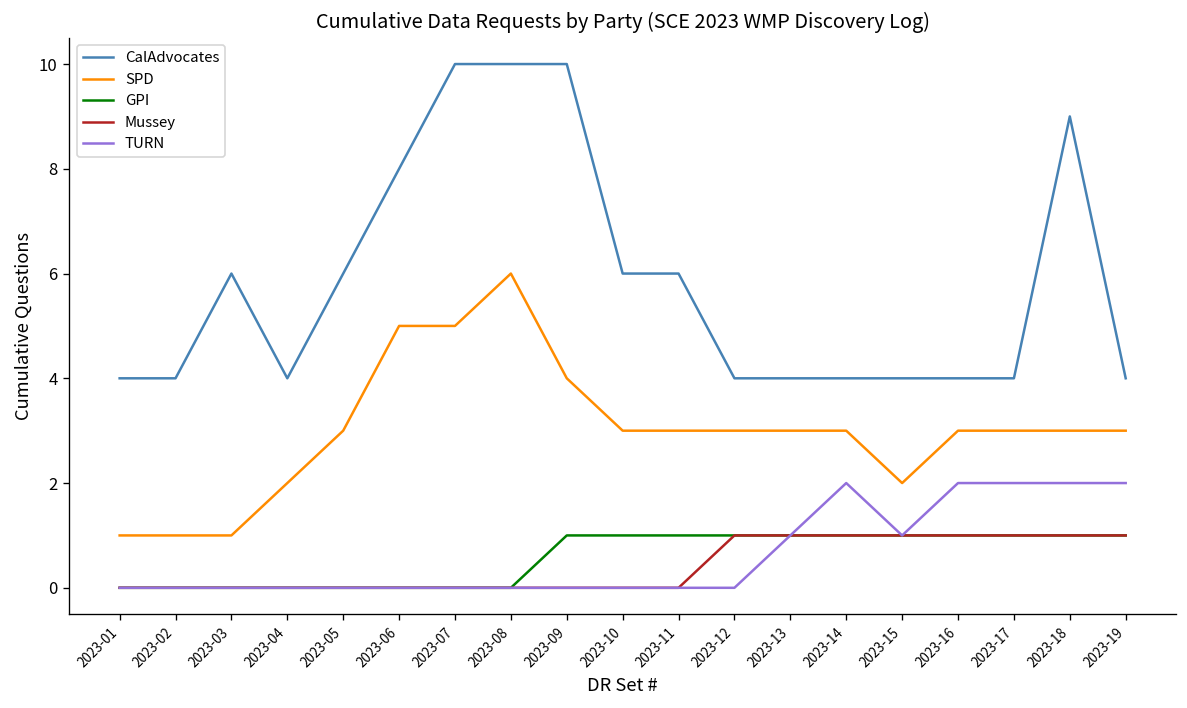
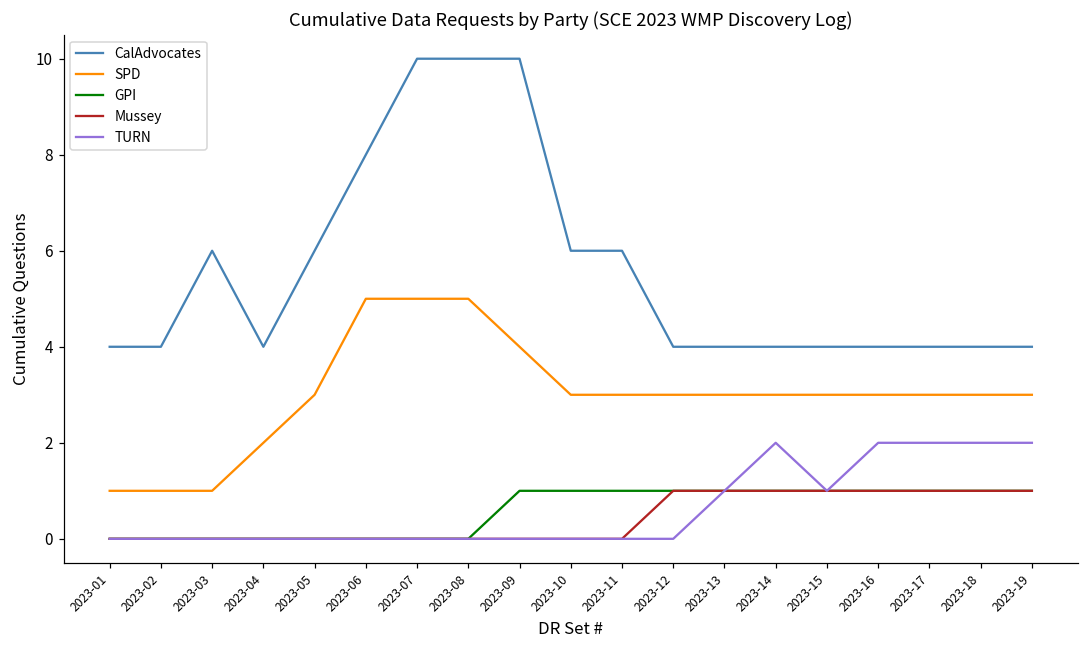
SPD, 2023-08: 6 -> 5
SPD, 2023-15: 2 -> 3
CalAdvocates, 2023-18: 9 -> 4
